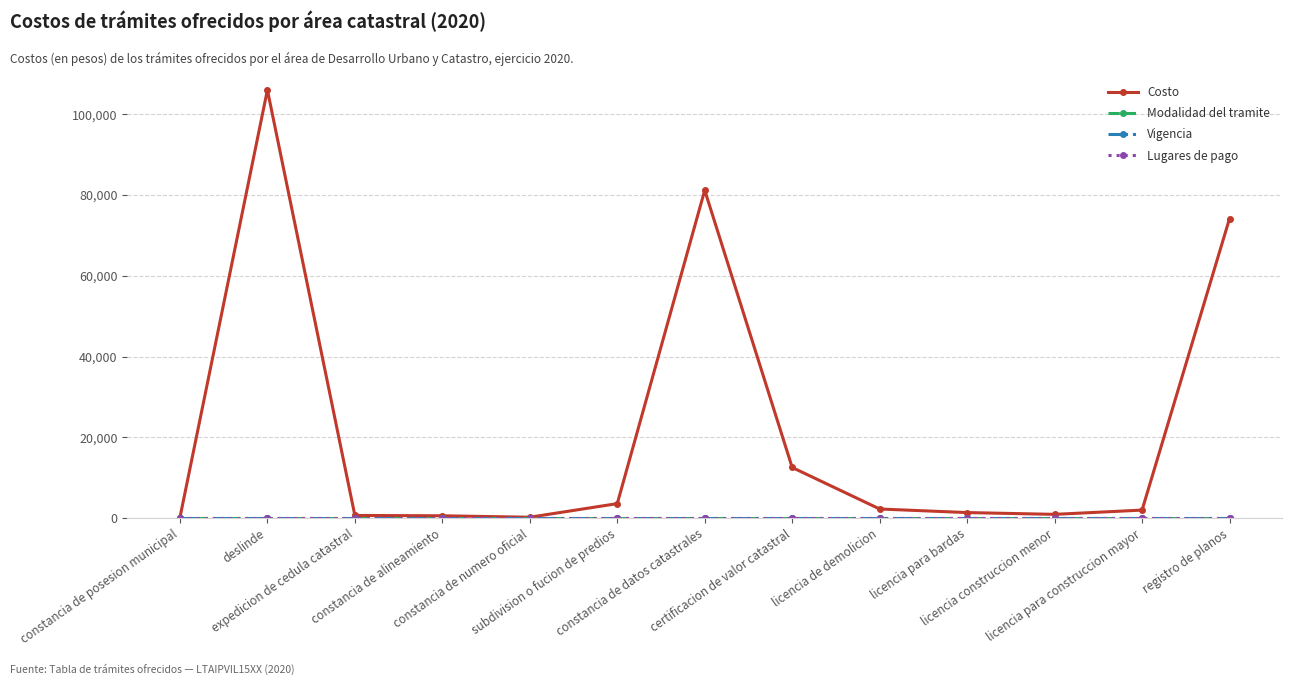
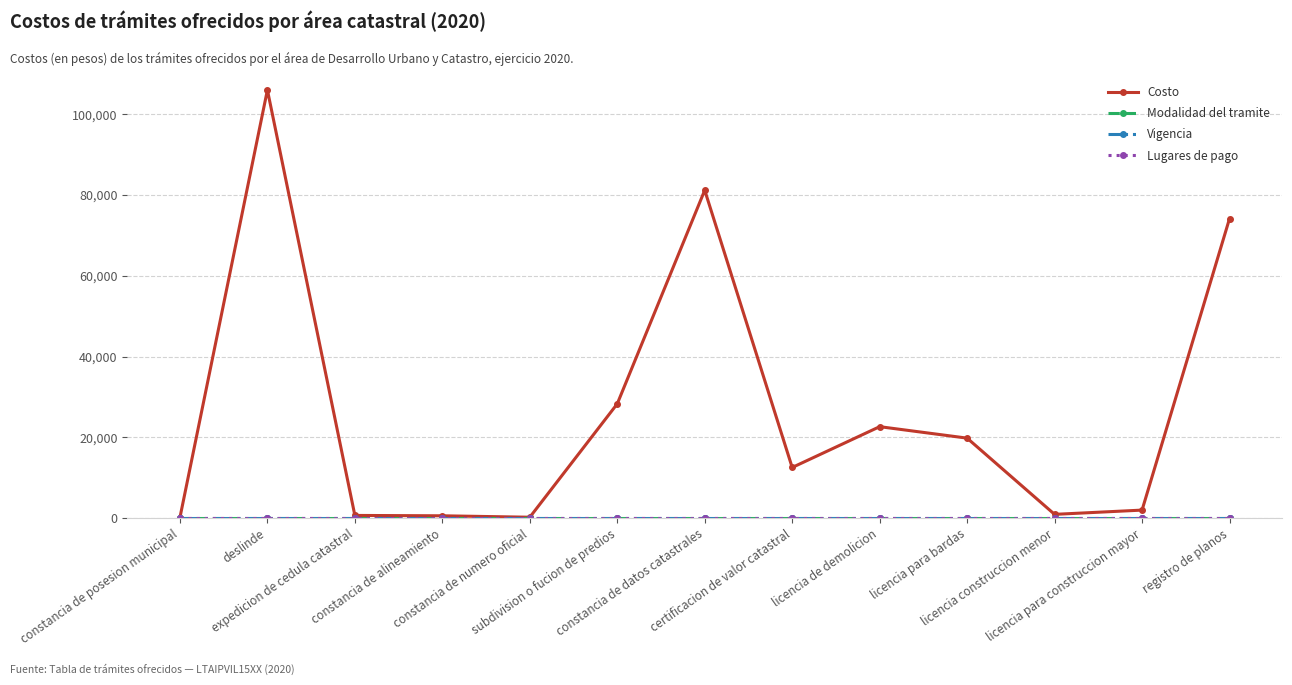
Costo, subdivision o fucion de predios: 4,000 -> 28,000
Costo, licencia de demolicion: 2,000 -> 23,000
Costo, licencia para bardas: 1,000 -> 20,000
